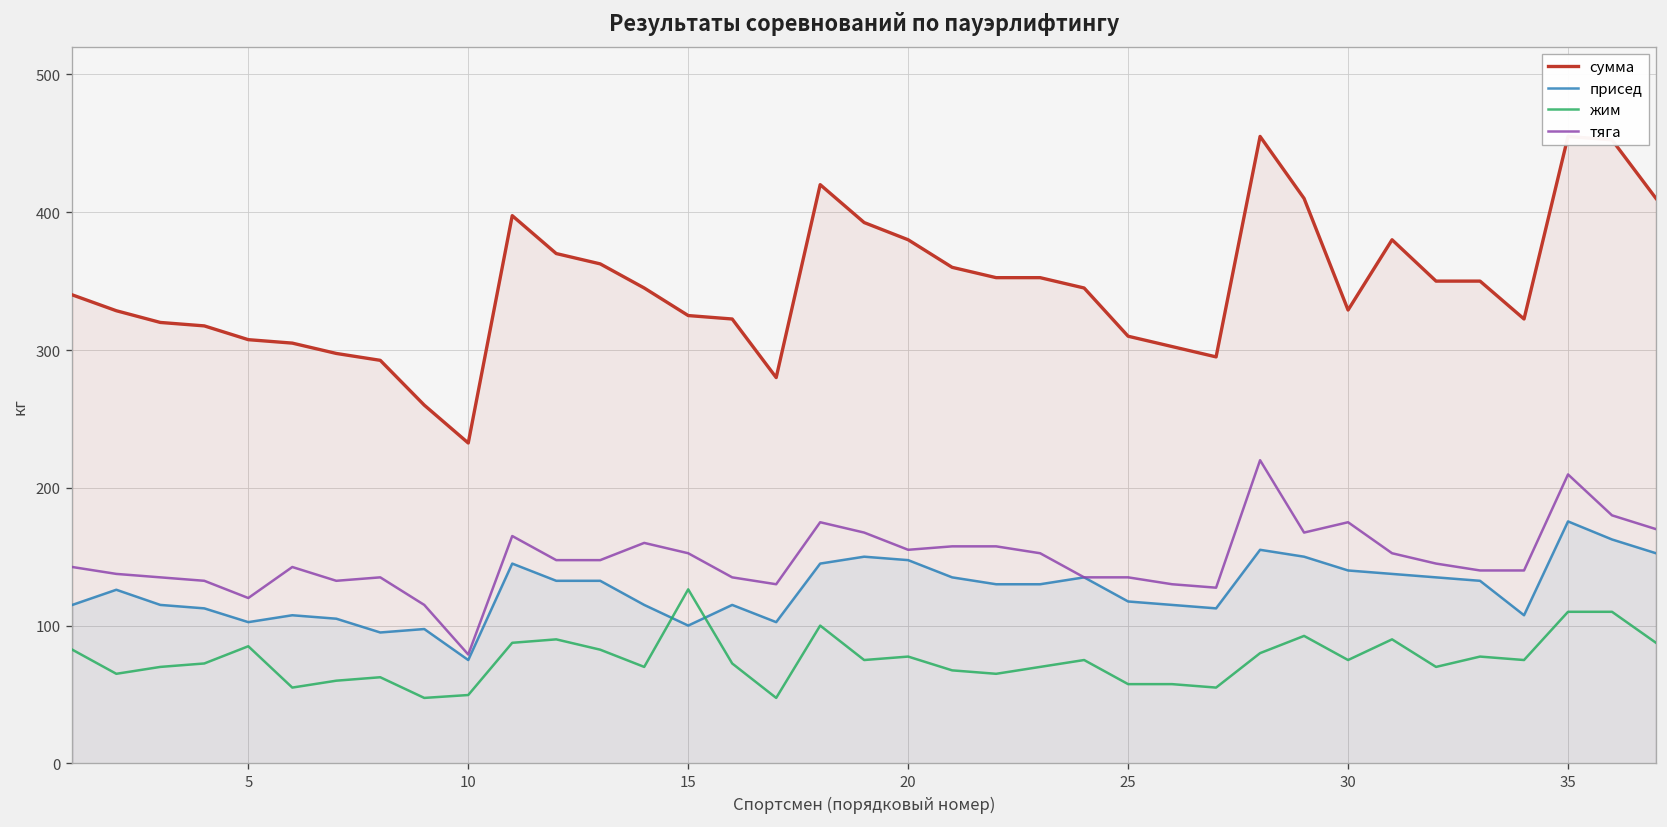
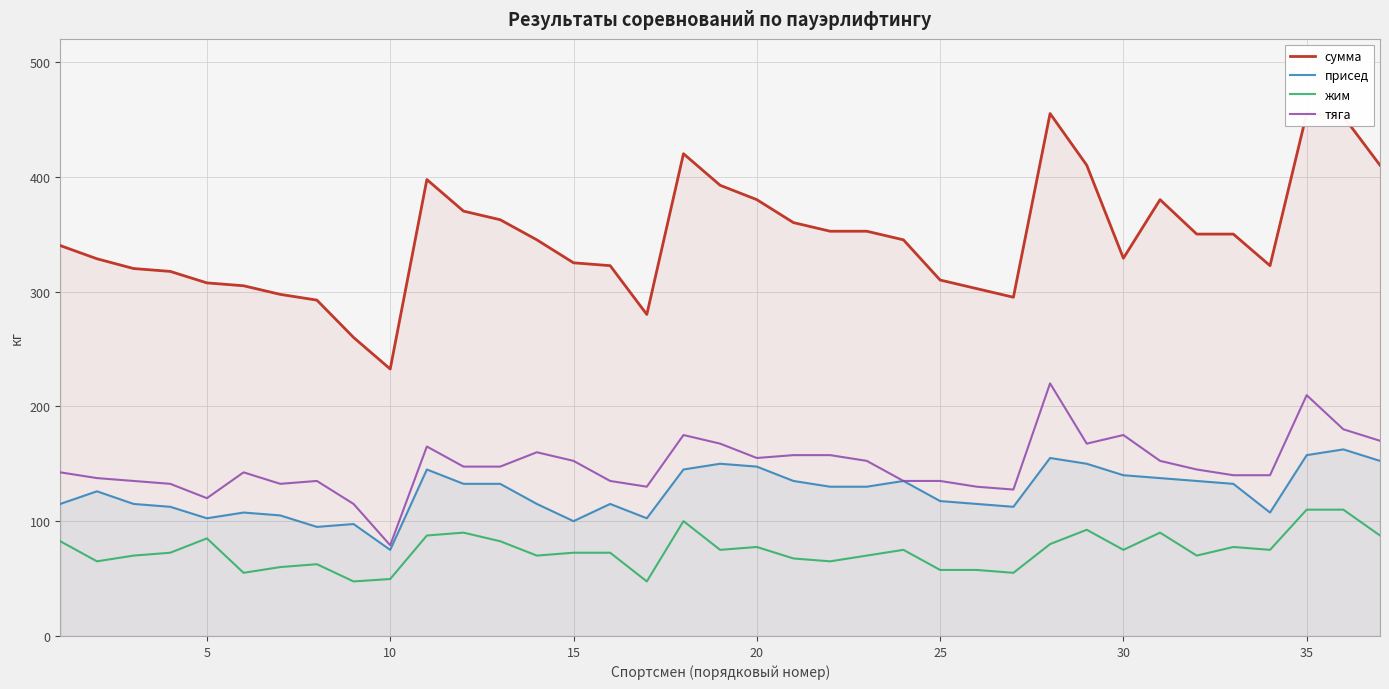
жим, 15: 126 -> 73
присед, 35: 176 -> 158
